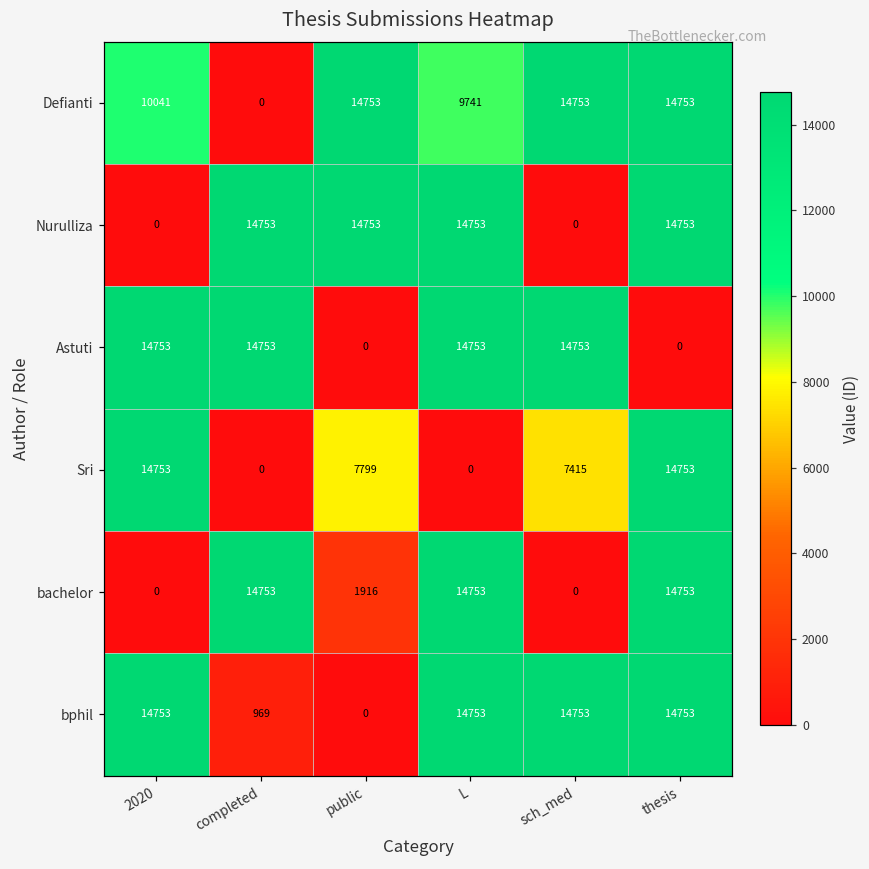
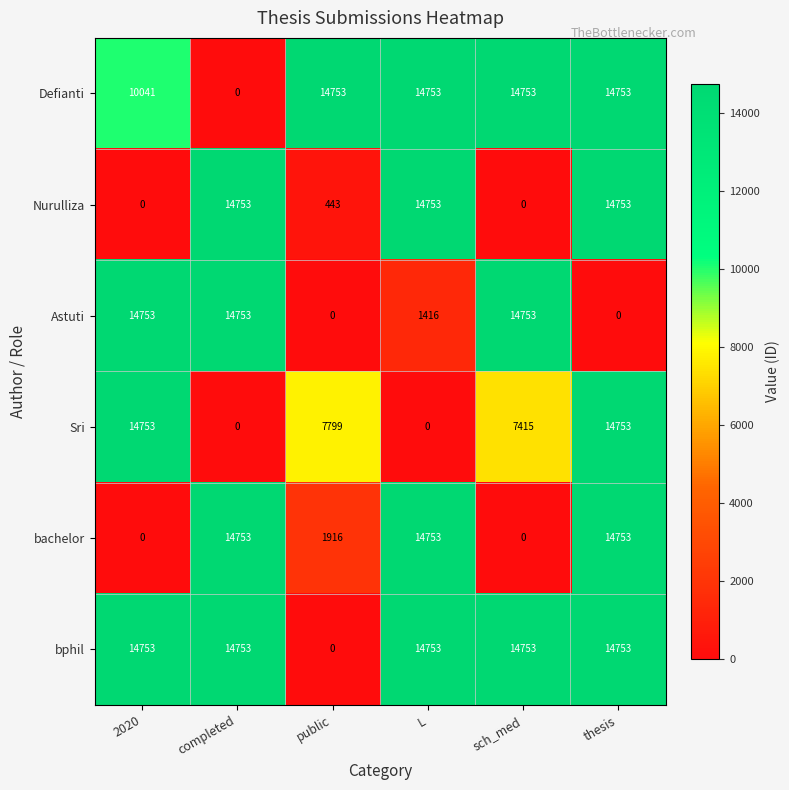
Defianti, L: 9741 -> 14753
Nurulliza, public: 14753 -> 443
Astuti, L: 14753 -> 1416
bphil, completed: 969 -> 14753
